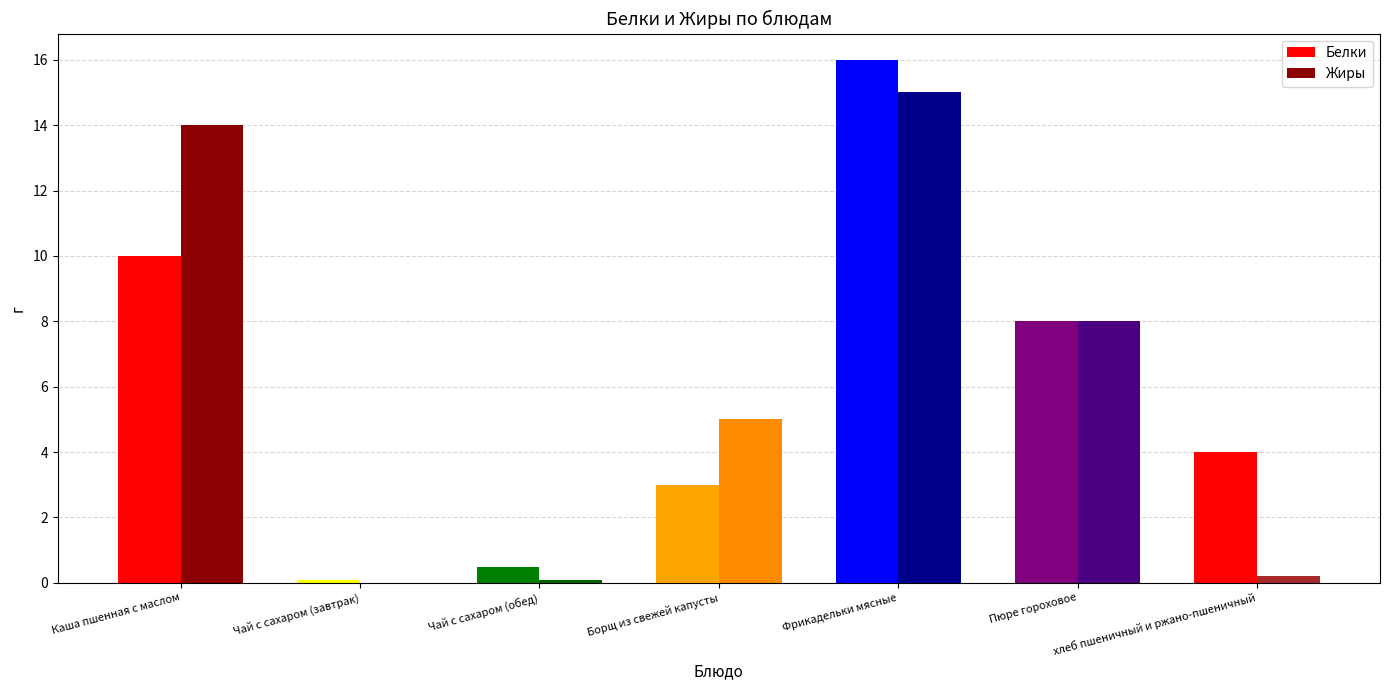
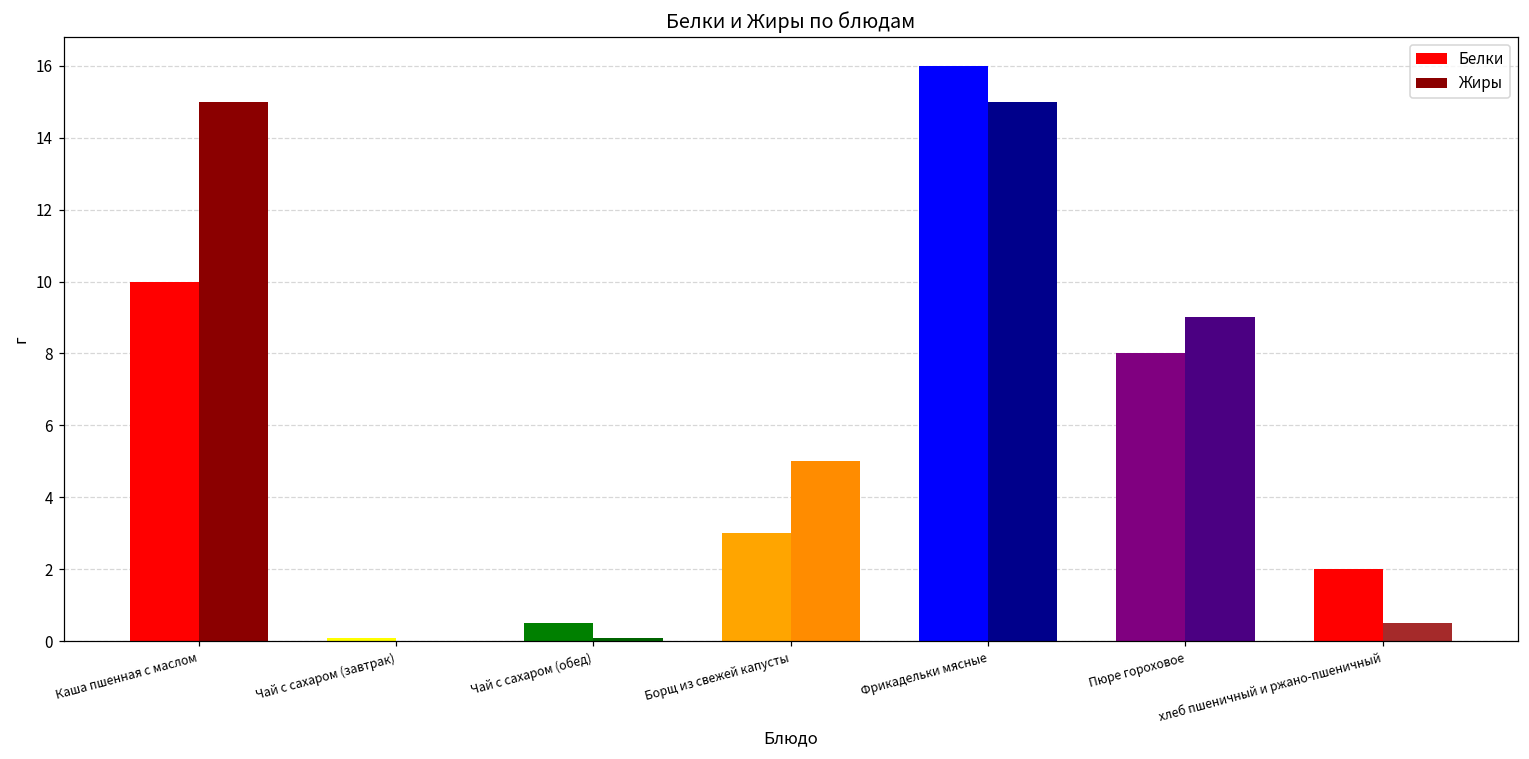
Жиры, Каша пшенная с маслом: 14 -> 15
Жиры, Пюре гороховое: 8 -> 9
Белки, хлеб пшеничный и ржано-пшеничный: 4 -> 2
Жиры, хлеб пшеничный и ржано-пшеничный: 0.2 -> 0.5
